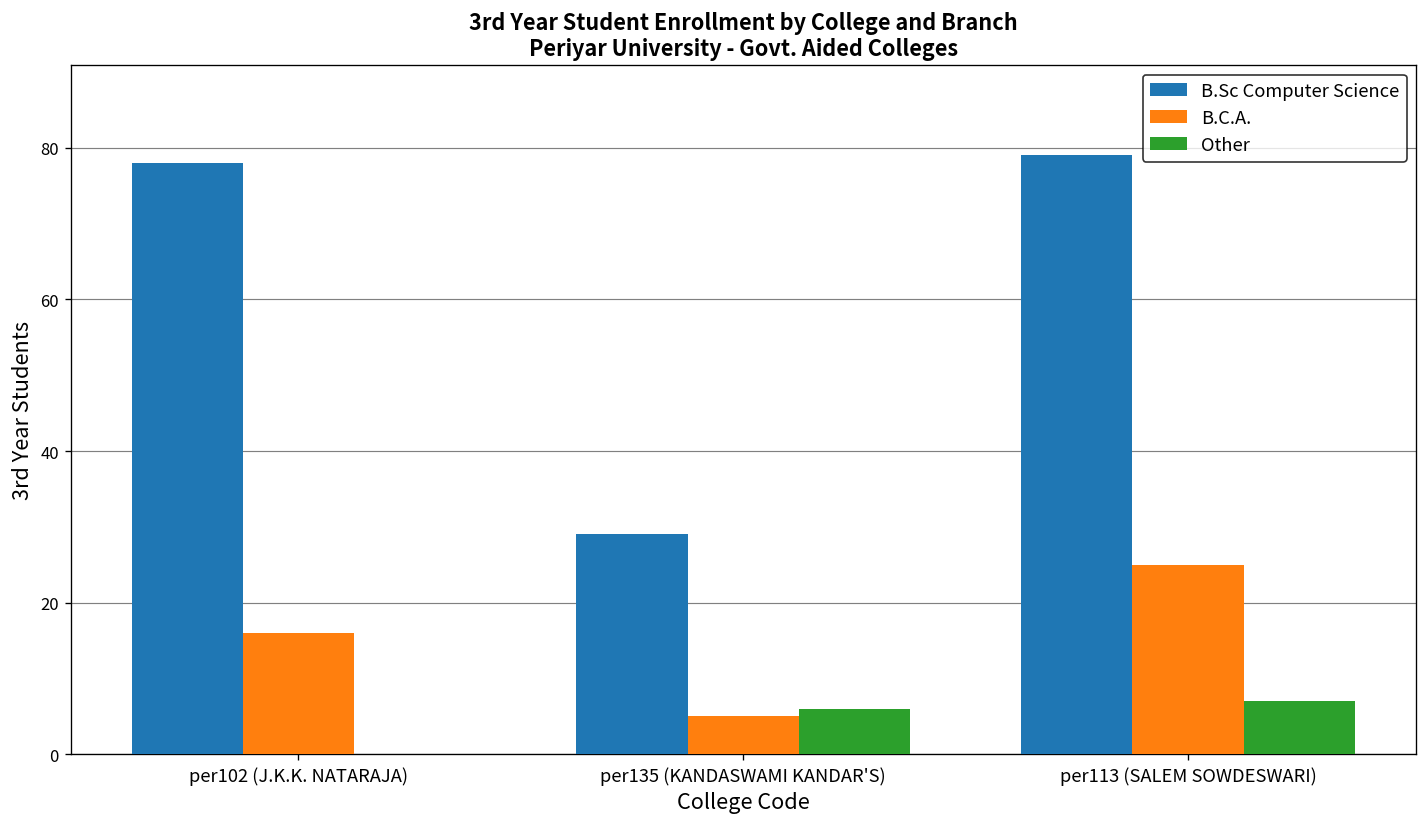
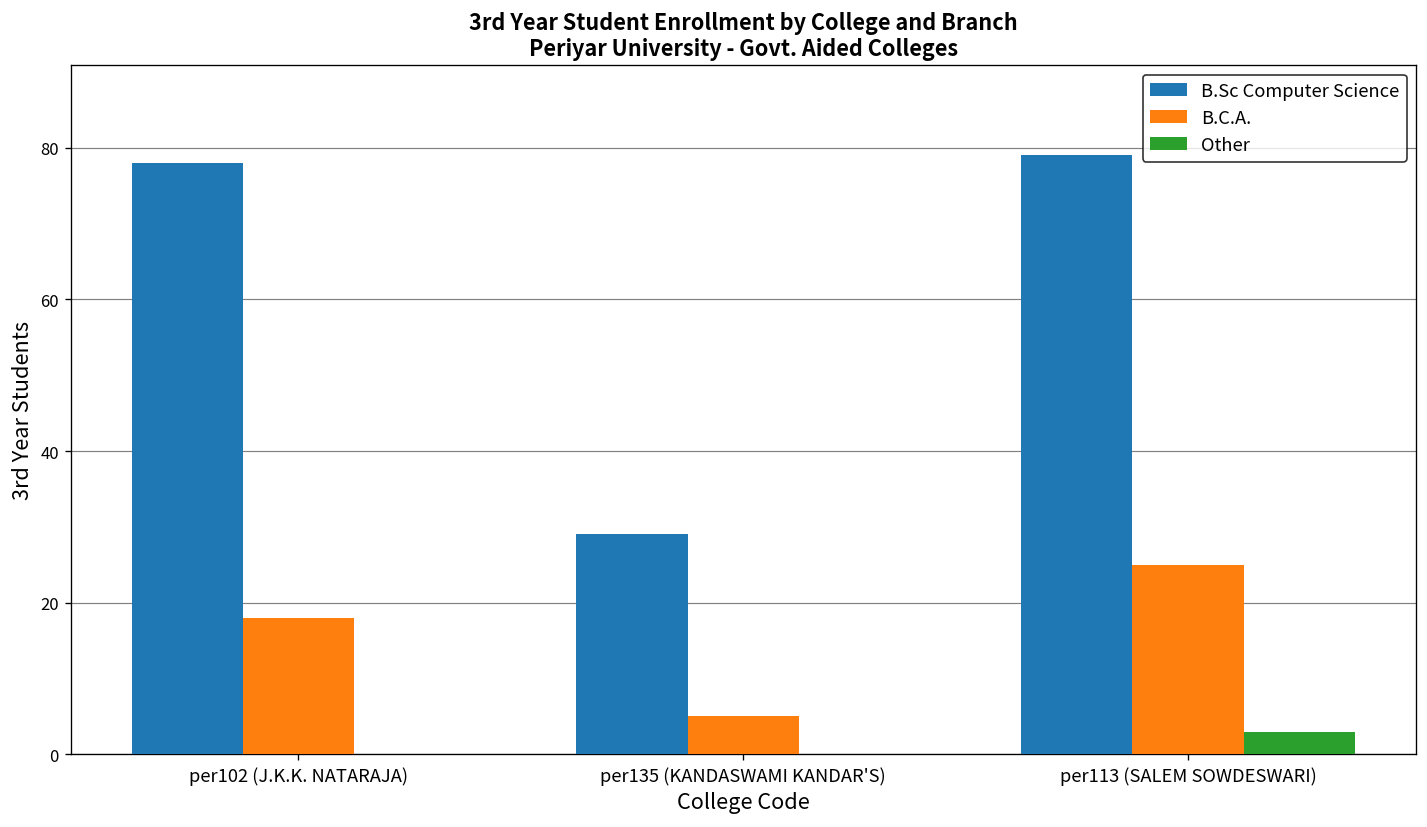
B.C.A., per102 (J.K.K. NATARAJA): 16 -> 18
Other, per135 (KANDASWAMI KANDAR'S): 6 -> 0
Other, per113 (SALEM SOWDESWARI): 7 -> 3
